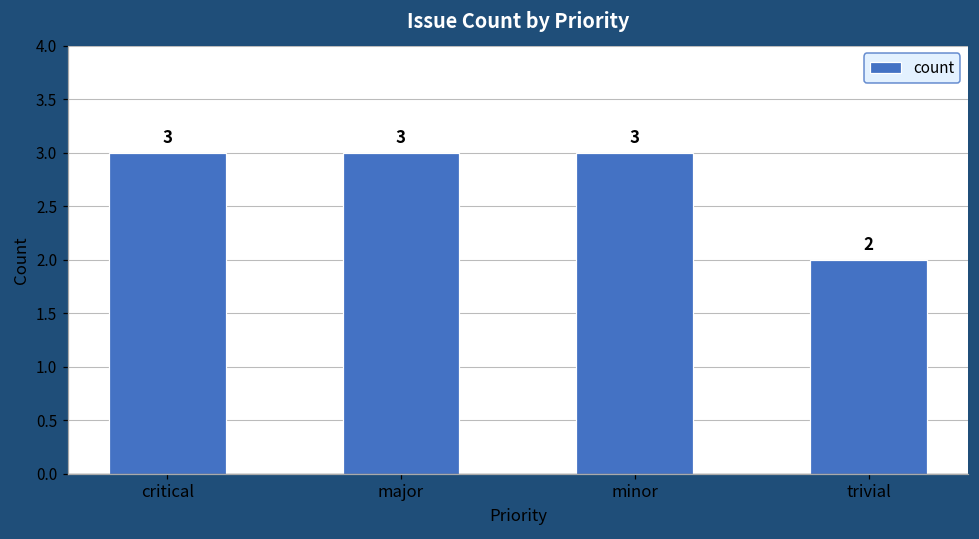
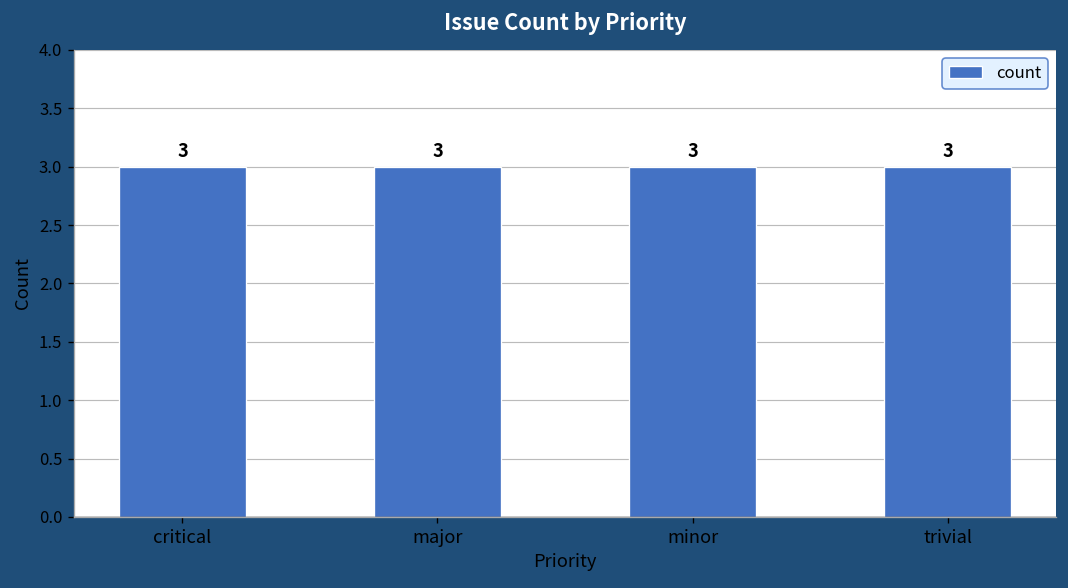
trivial: 2 -> 3
